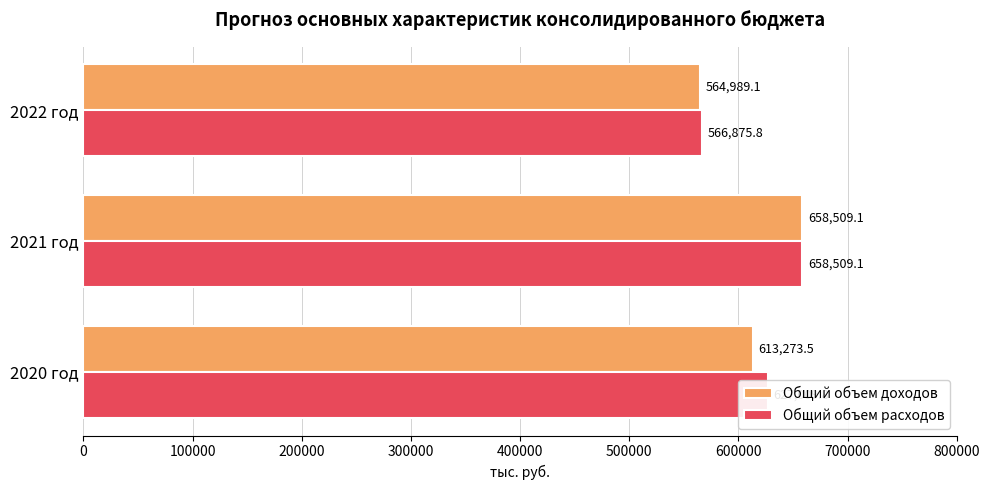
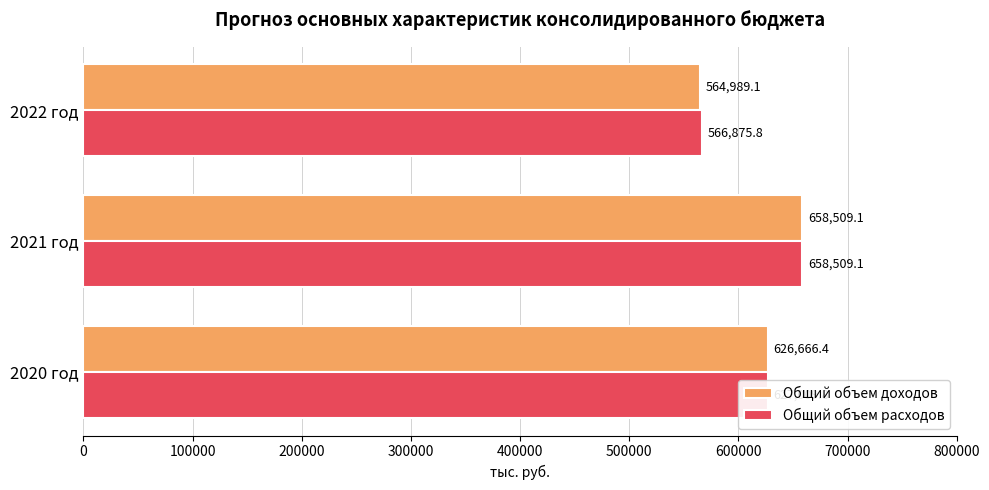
Общий объем доходов, 2020 год: 613,273.5 -> 626,666.4
